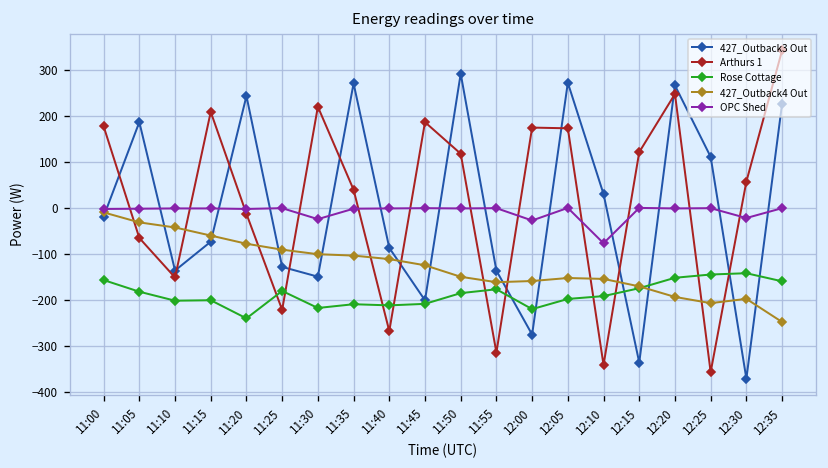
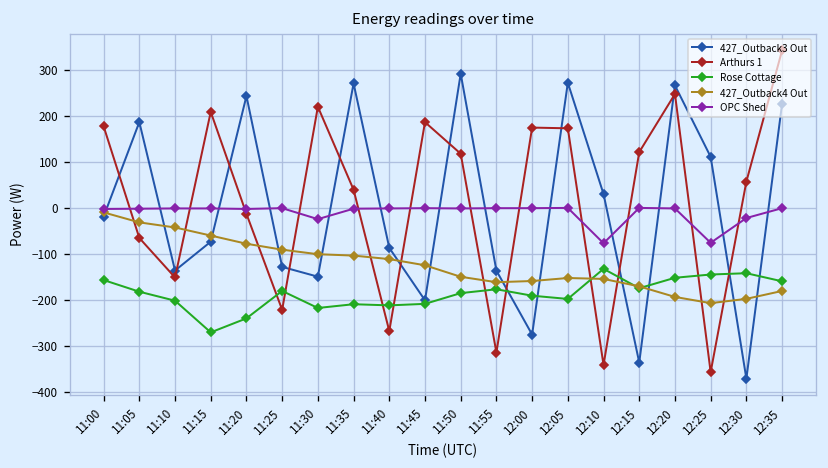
Rose Cottage, 11:15: -200 -> -270
Rose Cottage, 12:00: -220 -> -190
OPC Shed, 12:00: -30 -> 0
Rose Cottage, 12:10: -190 -> -130
OPC Shed, 12:25: 0 -> -80
427_Outback4 Out, 12:35: -250 -> -180
